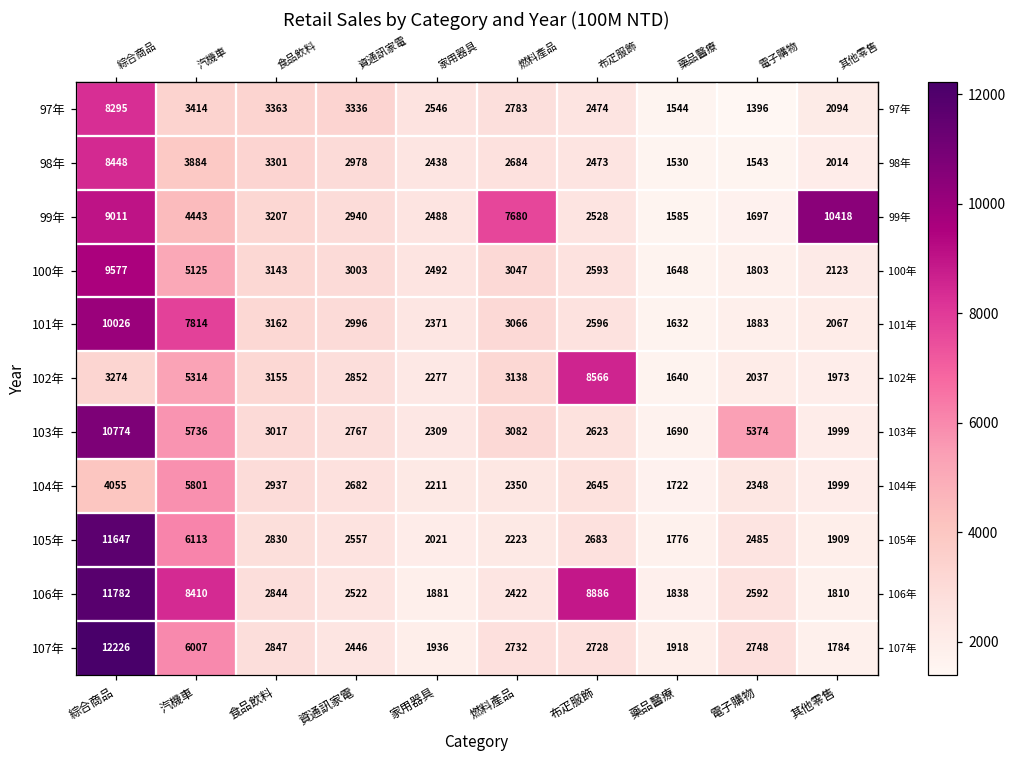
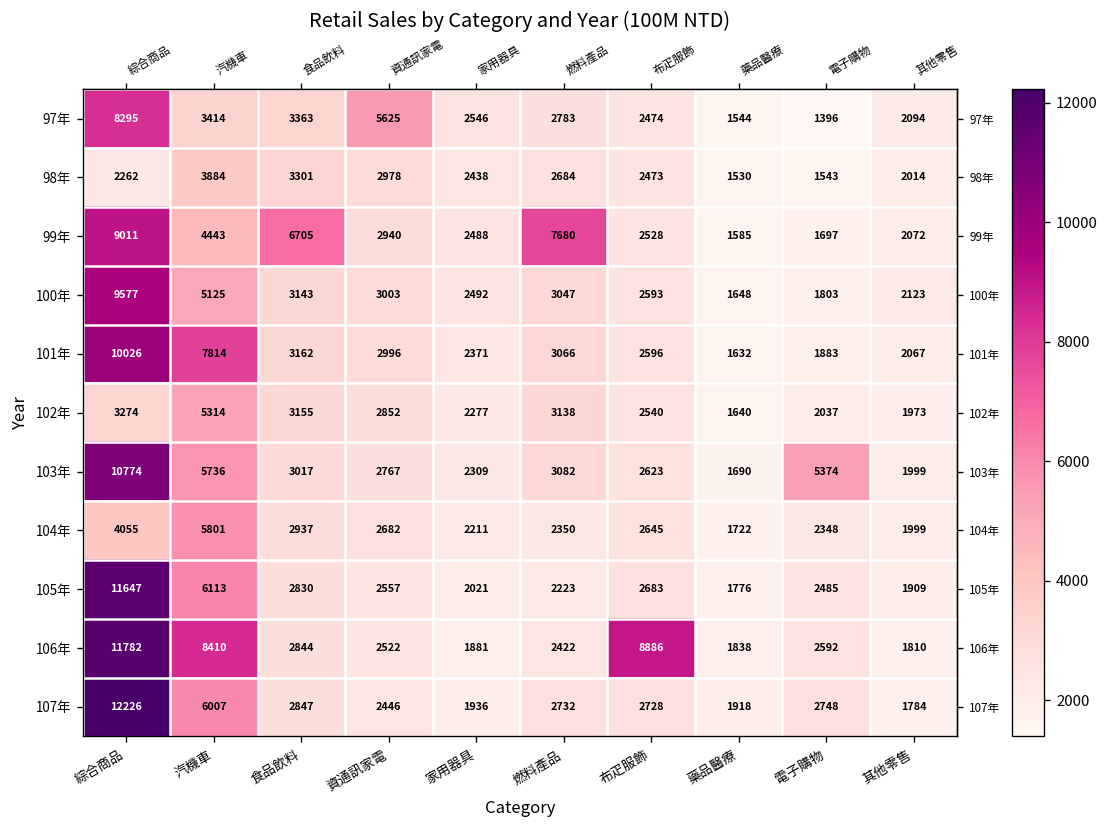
97年, 資通訊家電: 3336 -> 5625
98年, 綜合商品: 8448 -> 2262
99年, 食品飲料: 3207 -> 6705
99年, 其他零售: 10418 -> 2072
102年, 布疋服飾: 8566 -> 2540
